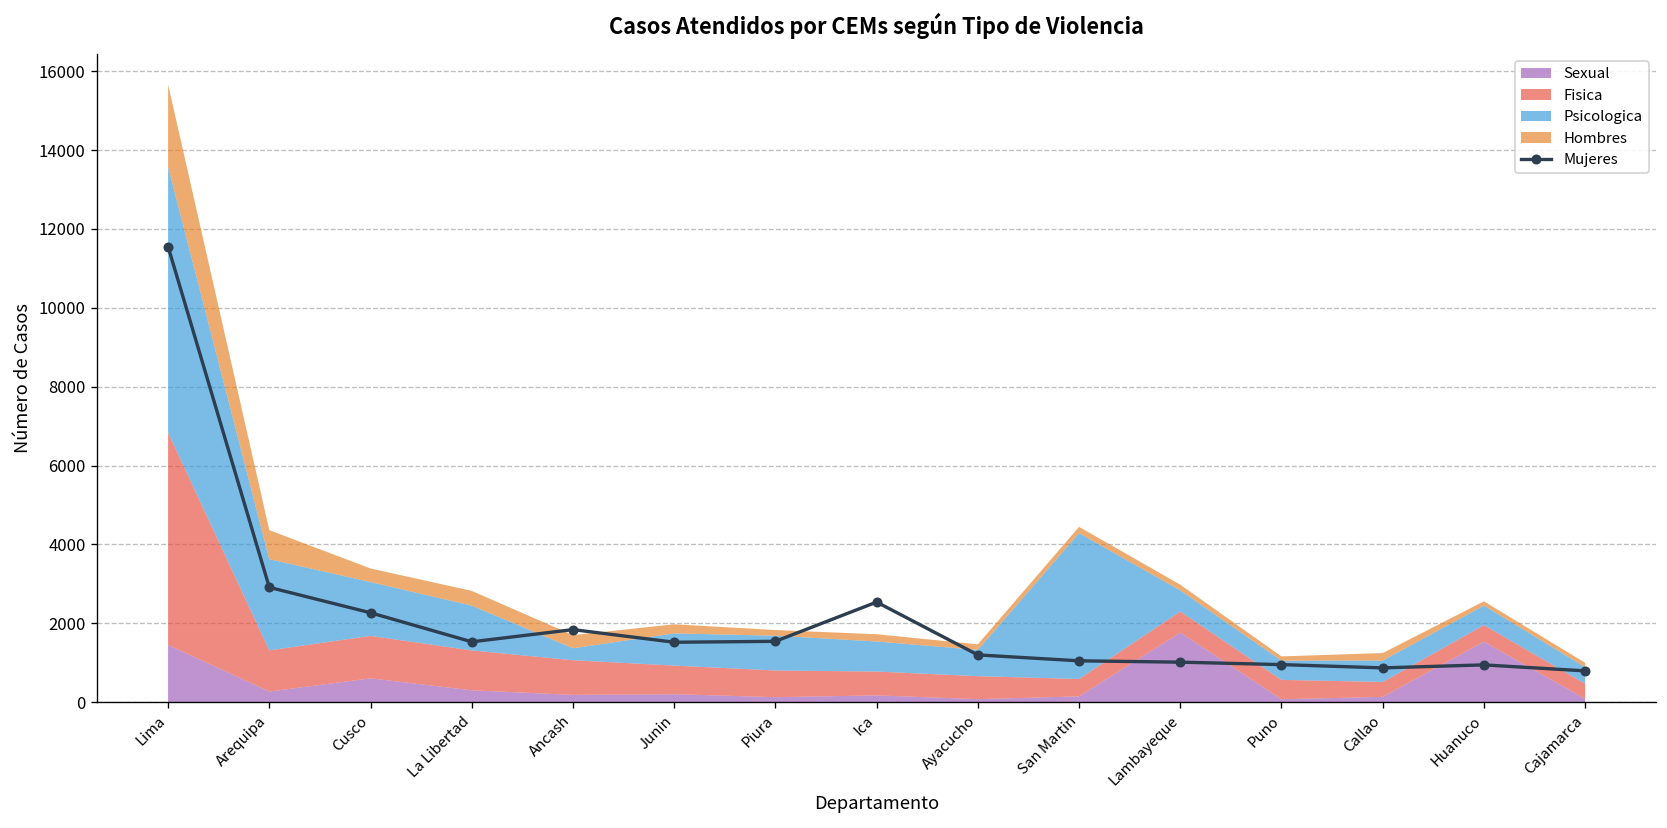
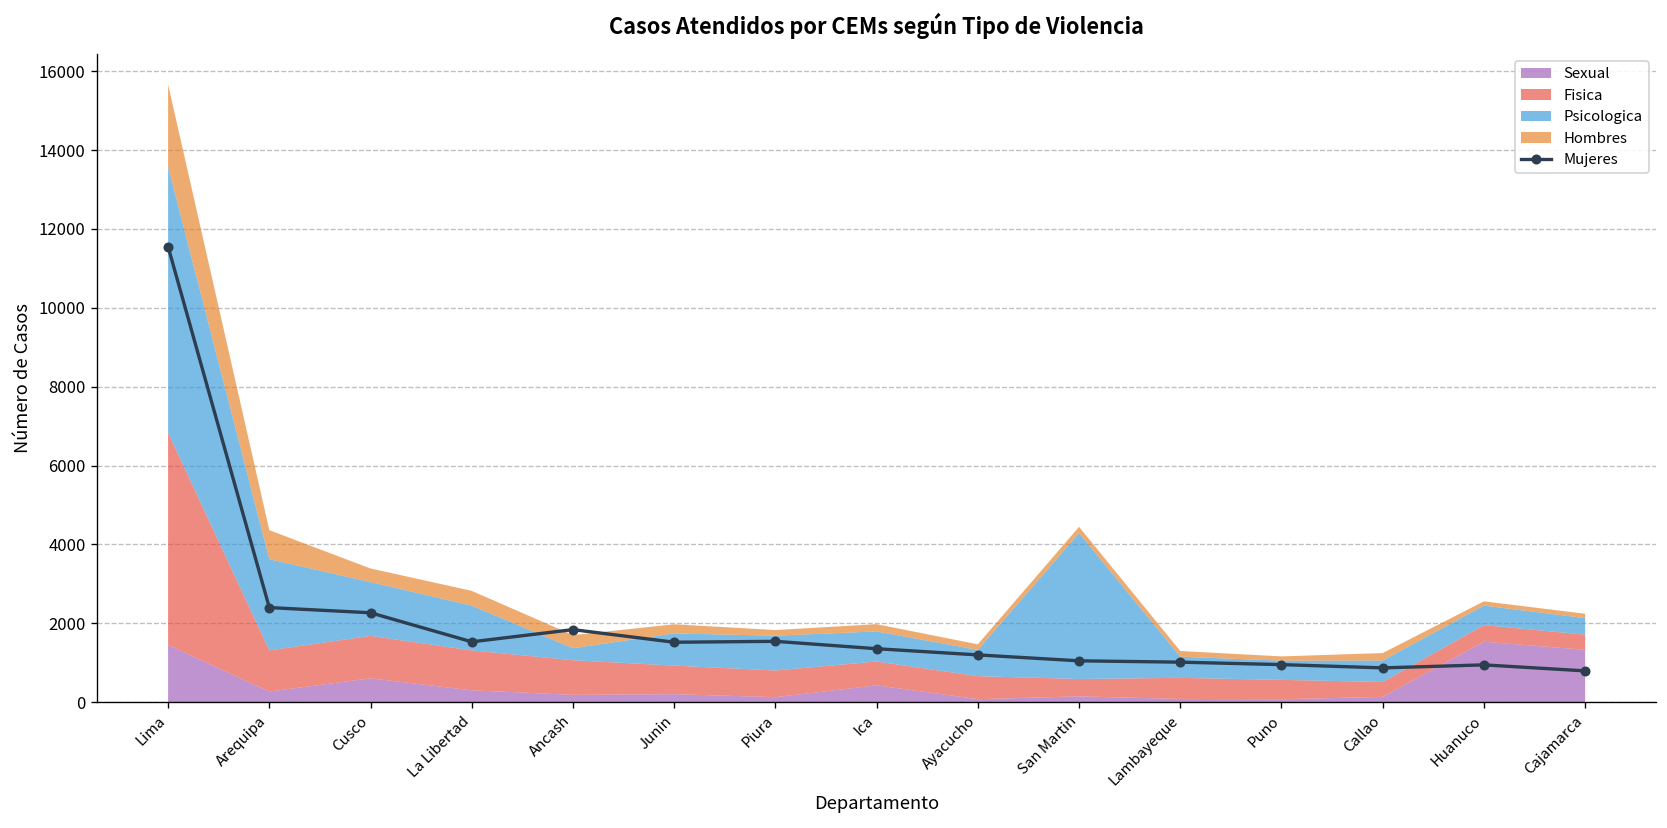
Mujeres, Arequipa: 2900 -> 2400
Mujeres, Ica: 2500 -> 1400
Sexual, Ica: 200 -> 400
Sexual, Lambayeque: 1800 -> 100
Sexual, Cajamarca: 100 -> 1300
